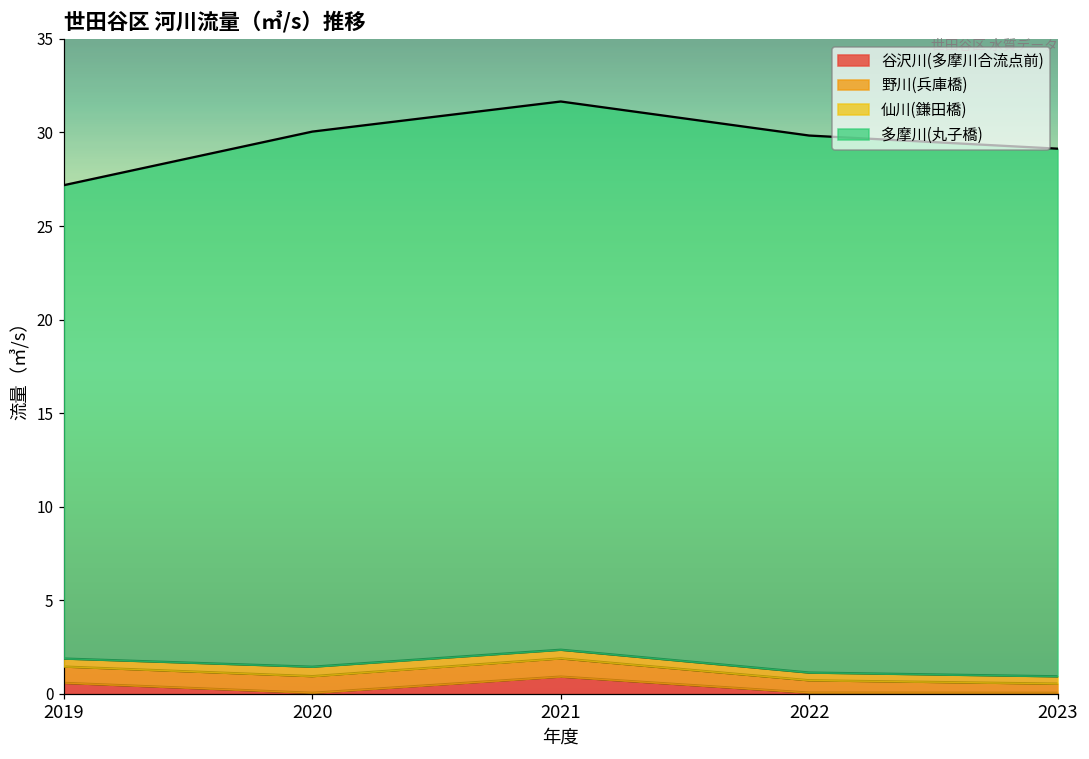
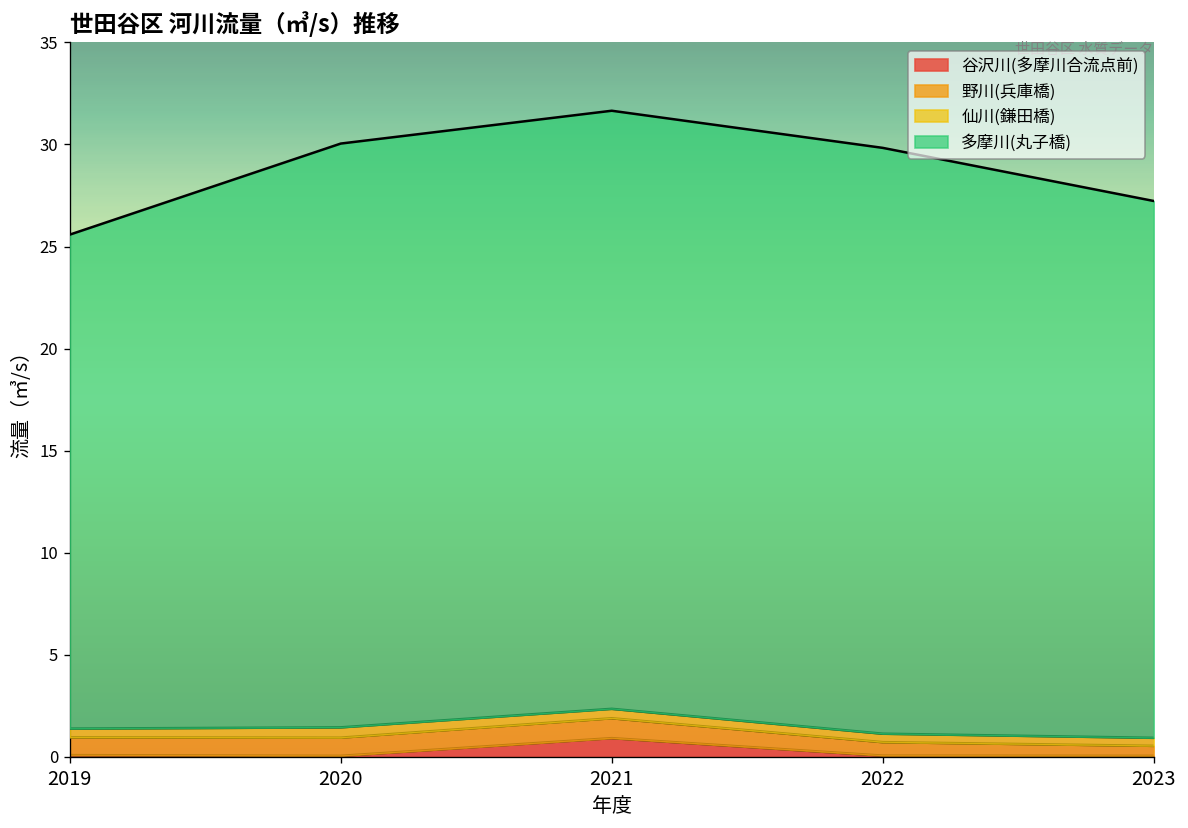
谷沢川(多摩川合流点前), 2019: 0.6 -> 0.1
多摩川(丸子橋), 2019: 25.3 -> 24.2
多摩川(丸子橋), 2023: 28.2 -> 26.3
